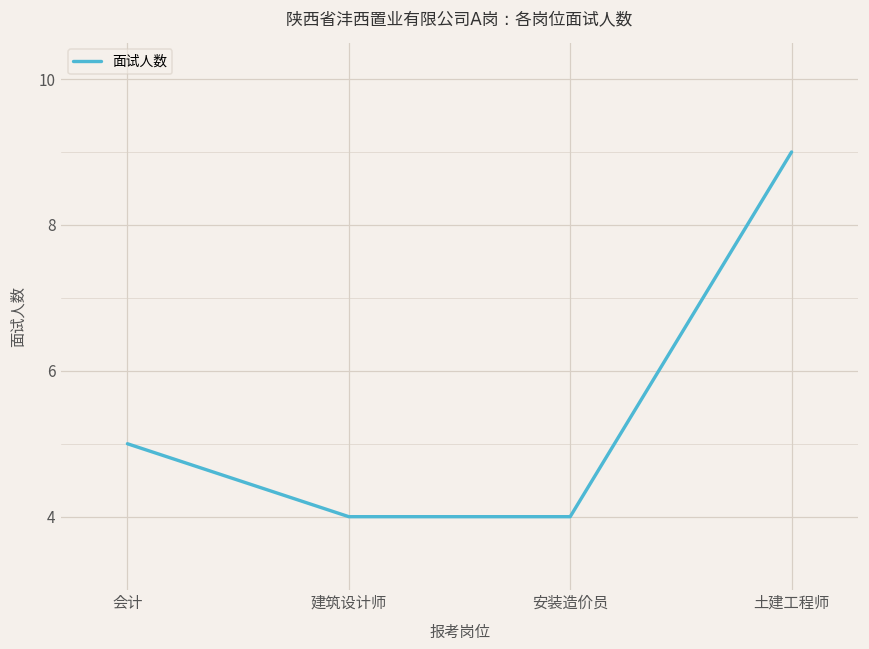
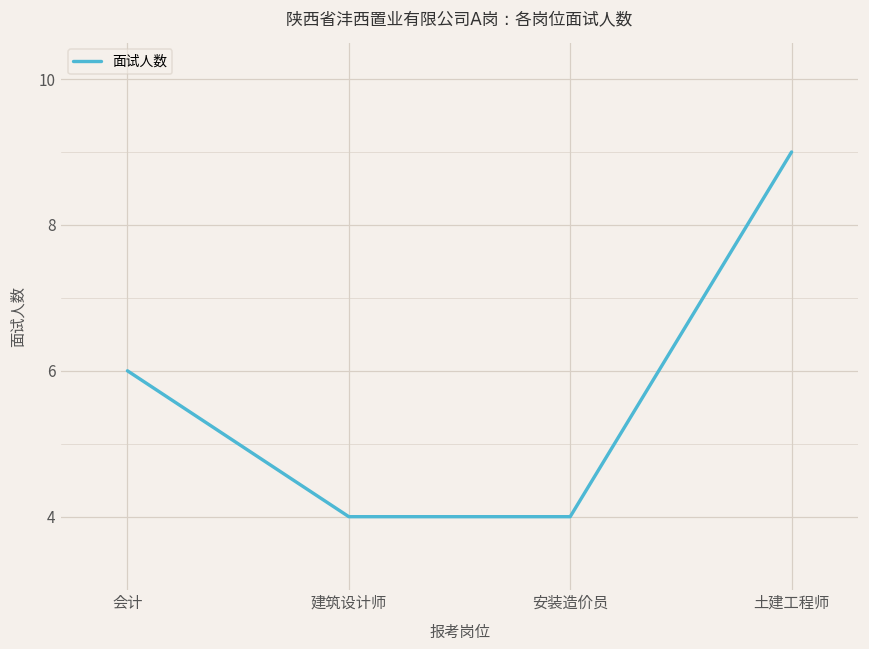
会计: 5 -> 6
